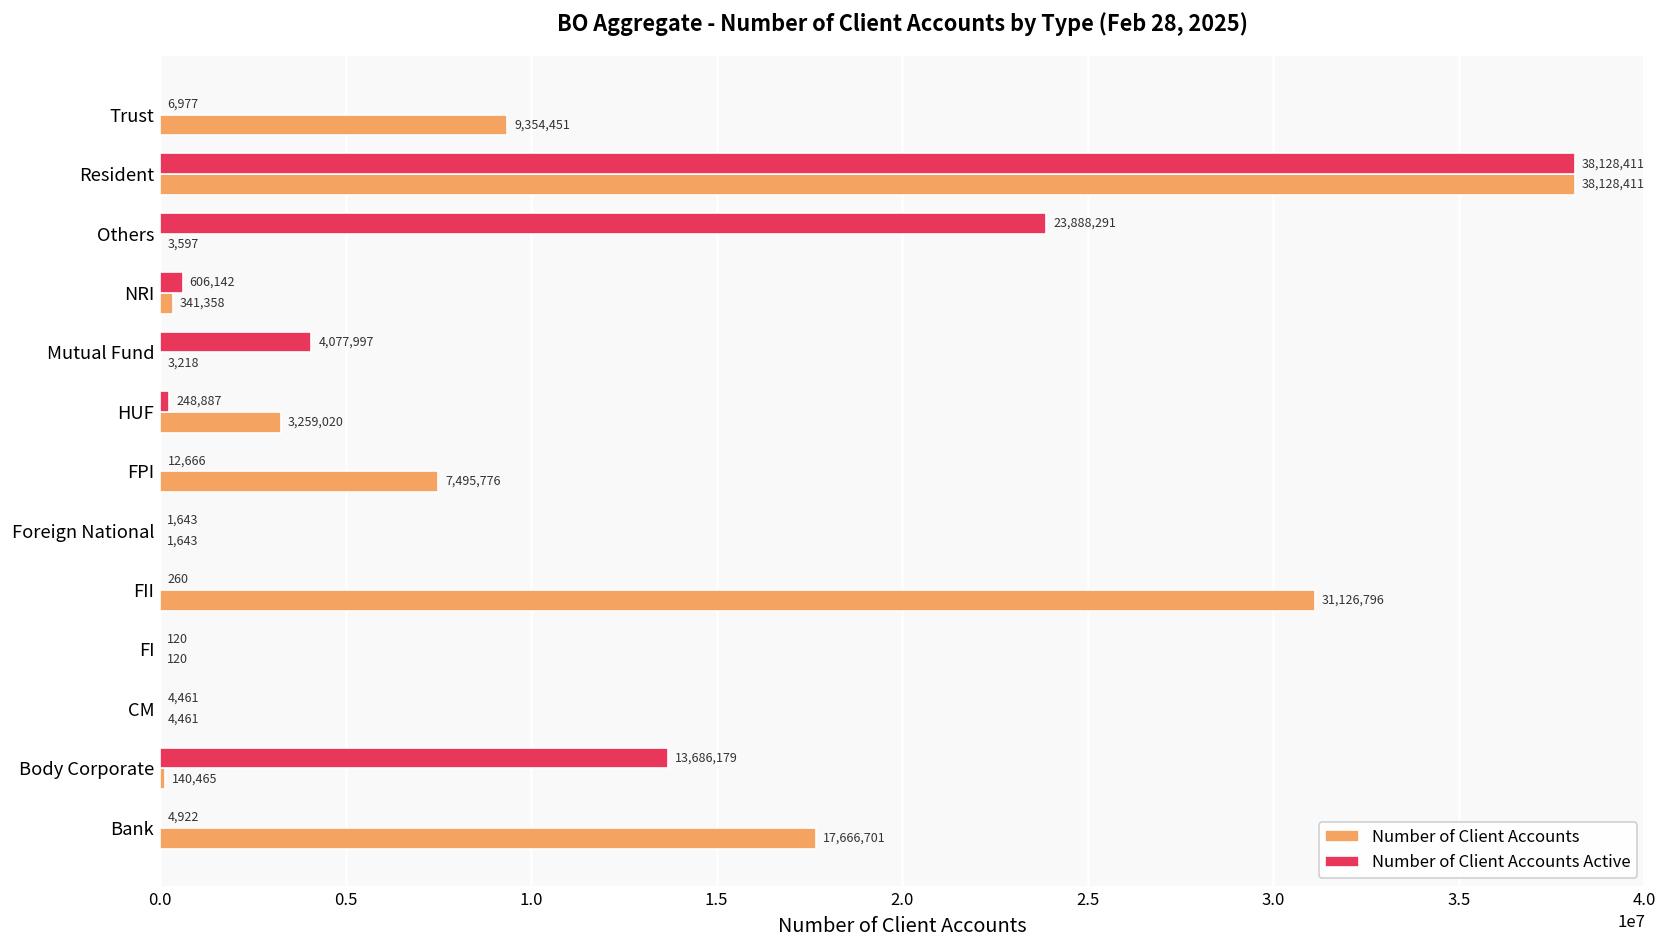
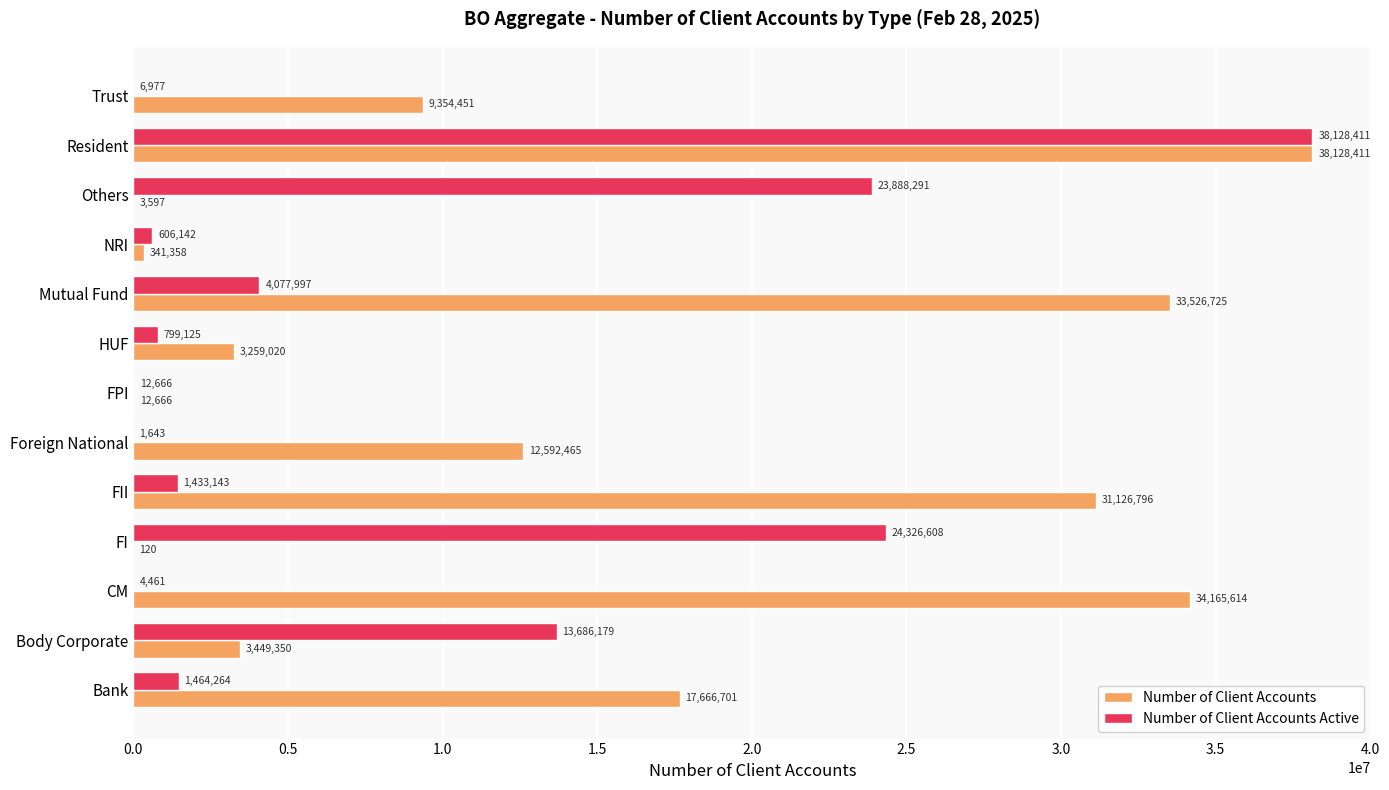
Number of Client Accounts, Mutual Fund: 3,218 -> 33,526,725
Number of Client Accounts Active, HUF: 248,887 -> 799,125
Number of Client Accounts, FPI: 7,495,776 -> 12,666
Number of Client Accounts, Foreign National: 1,643 -> 12,592,465
Number of Client Accounts Active, FII: 260 -> 1,433,143
Number of Client Accounts Active, FI: 120 -> 24,326,608
Number of Client Accounts, CM: 4,461 -> 34,165,614
Number of Client Accounts, Body Corporate: 140,465 -> 3,449,350
Number of Client Accounts Active, Bank: 4,922 -> 1,464,264
